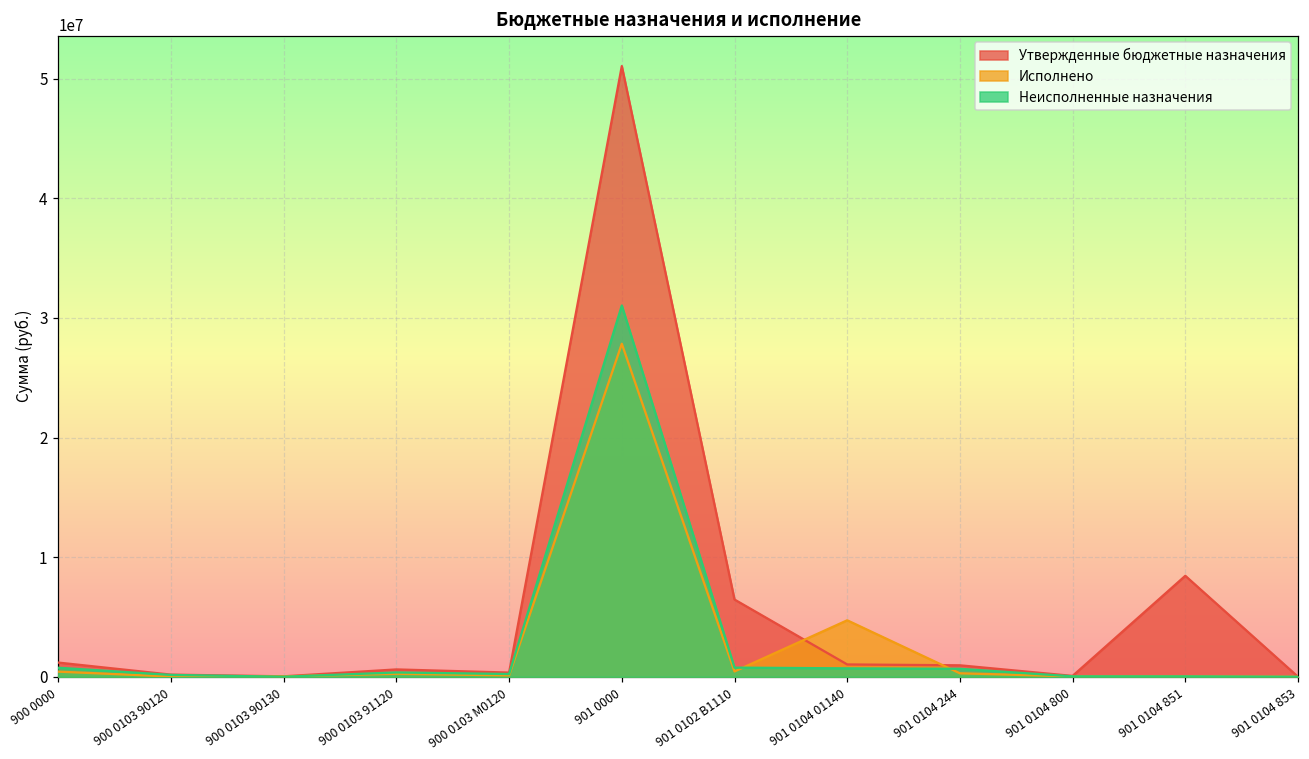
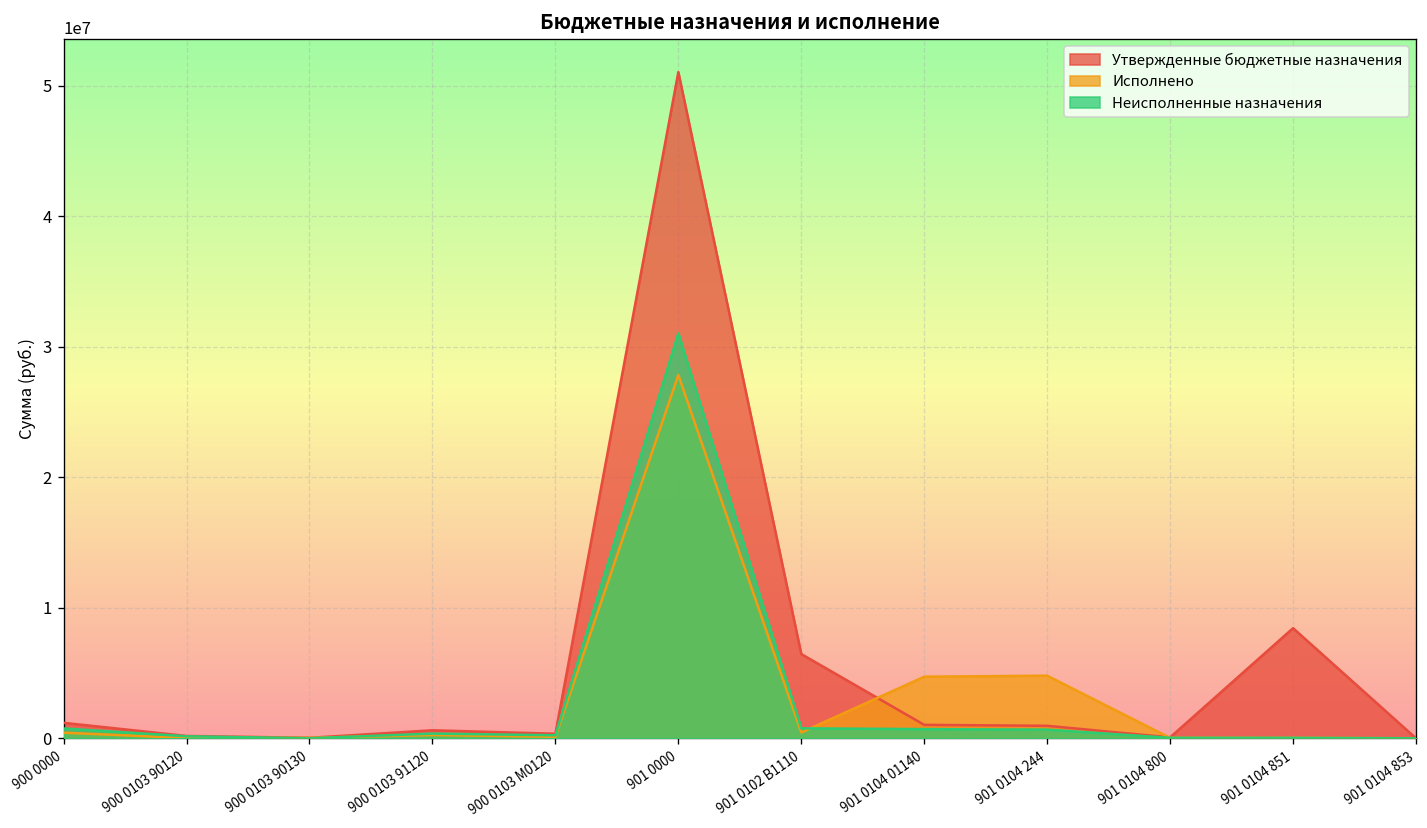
Исполнено, 901 0104 244: 300000 -> 4800000
